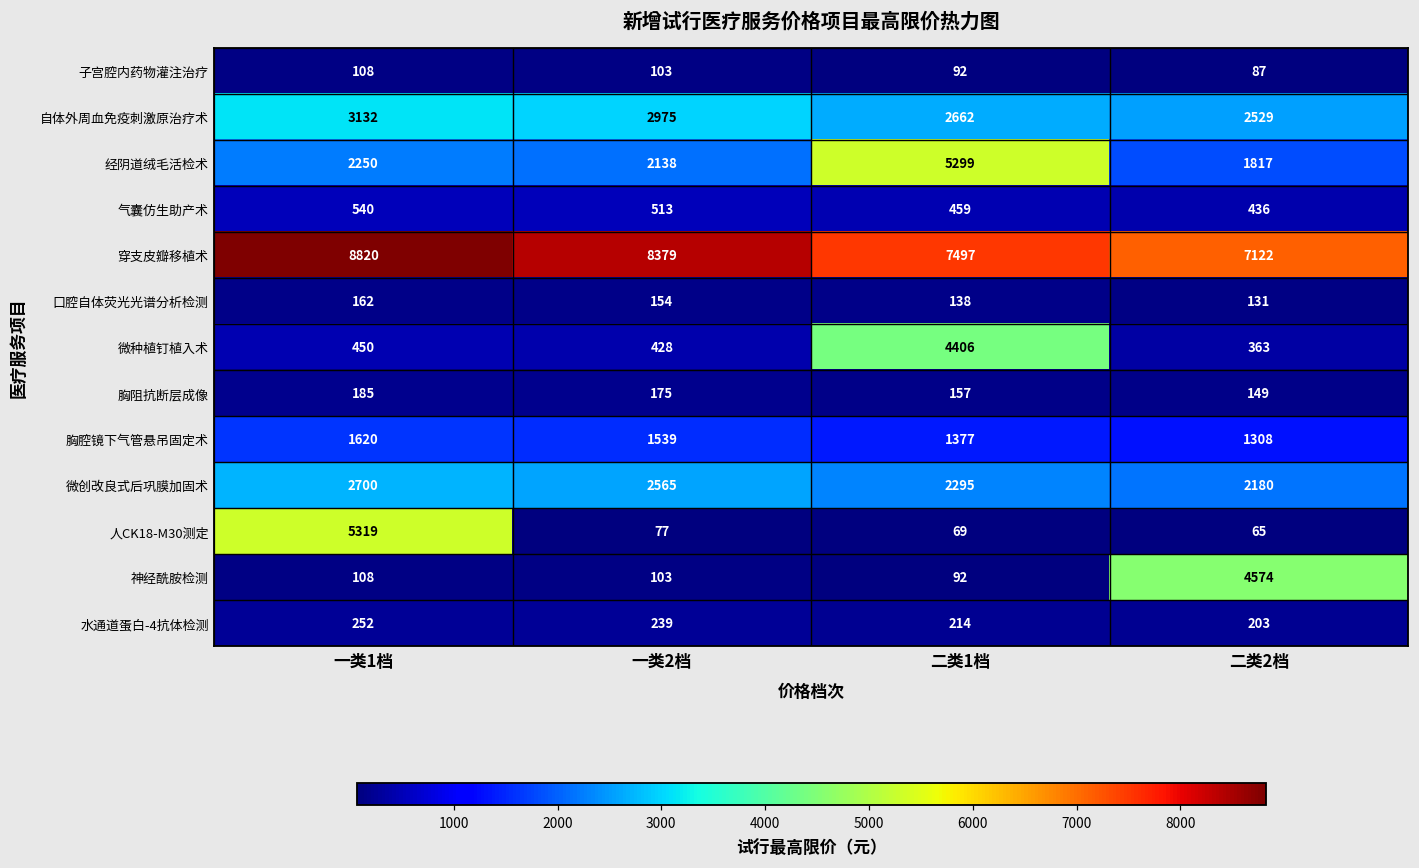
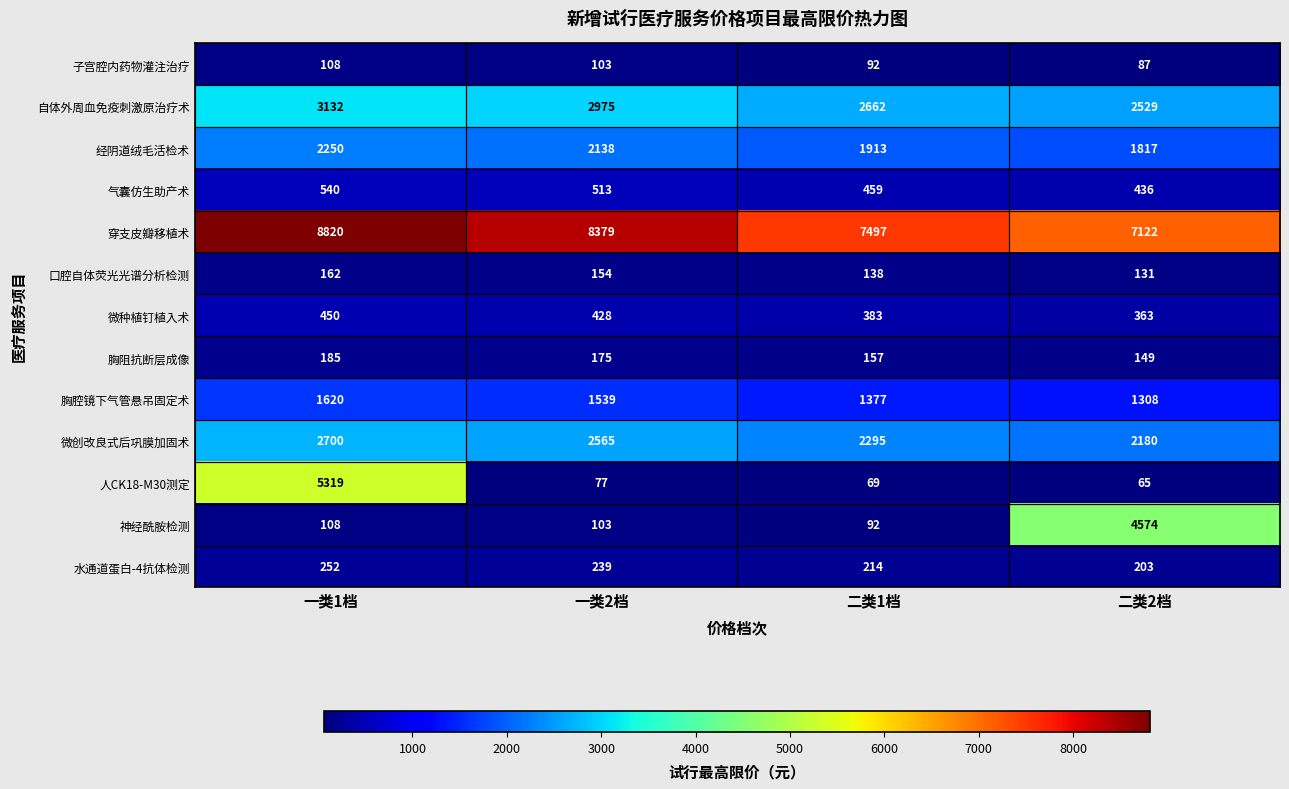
经阴道绒毛活检术, 二类1档: 5299 -> 1913
微种植钉植入术, 二类1档: 4406 -> 383
